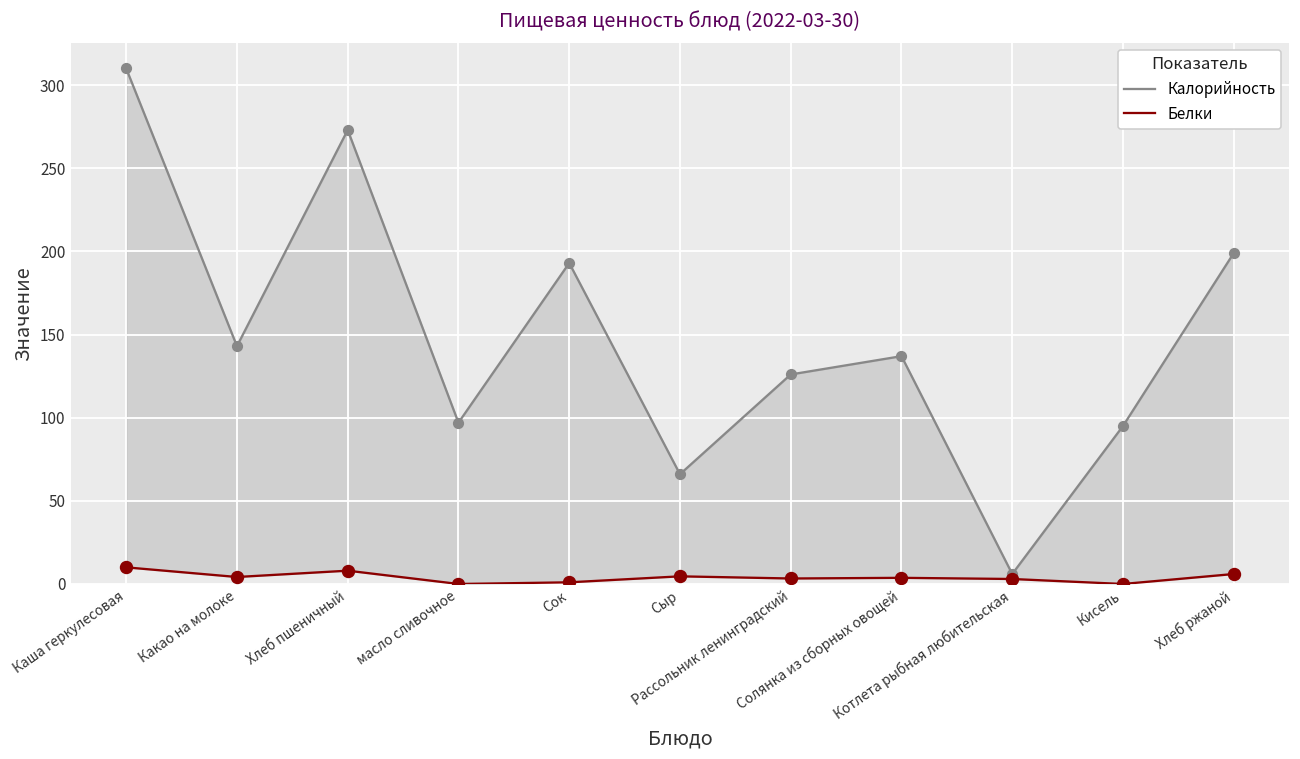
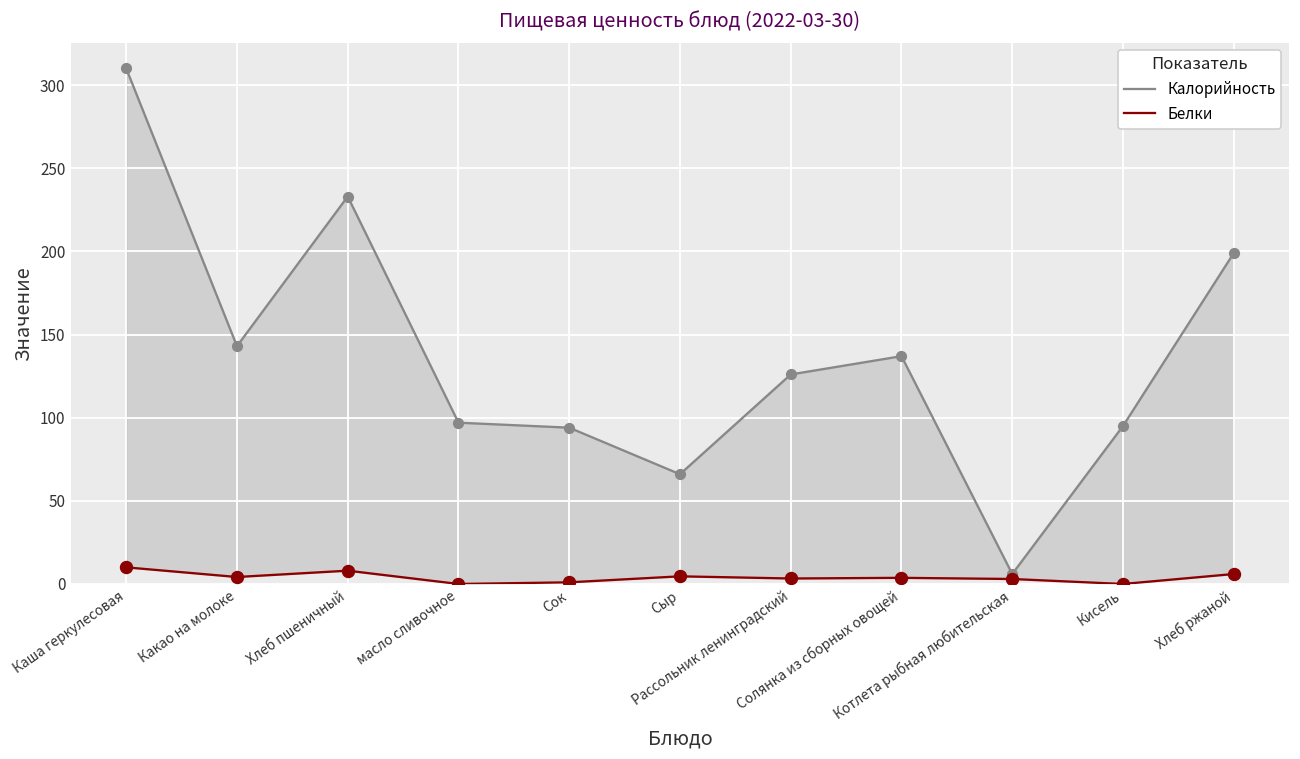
Калорийность, Хлеб пшеничный: 273 -> 233
Калорийность, Сок: 193 -> 94
